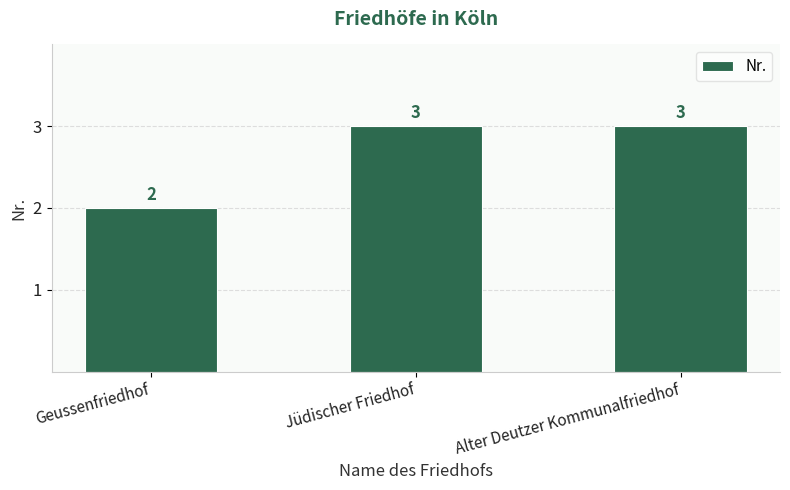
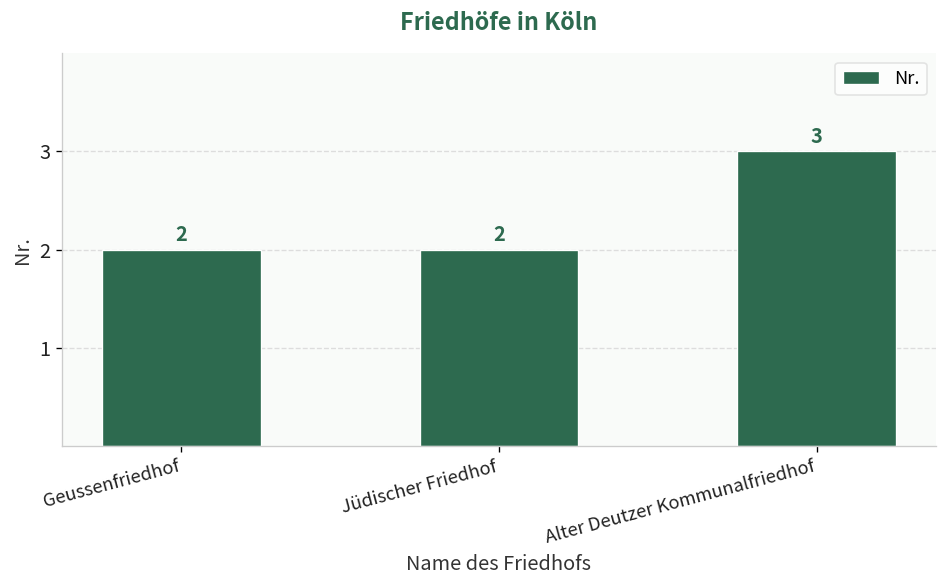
Jüdischer Friedhof: 3 -> 2
